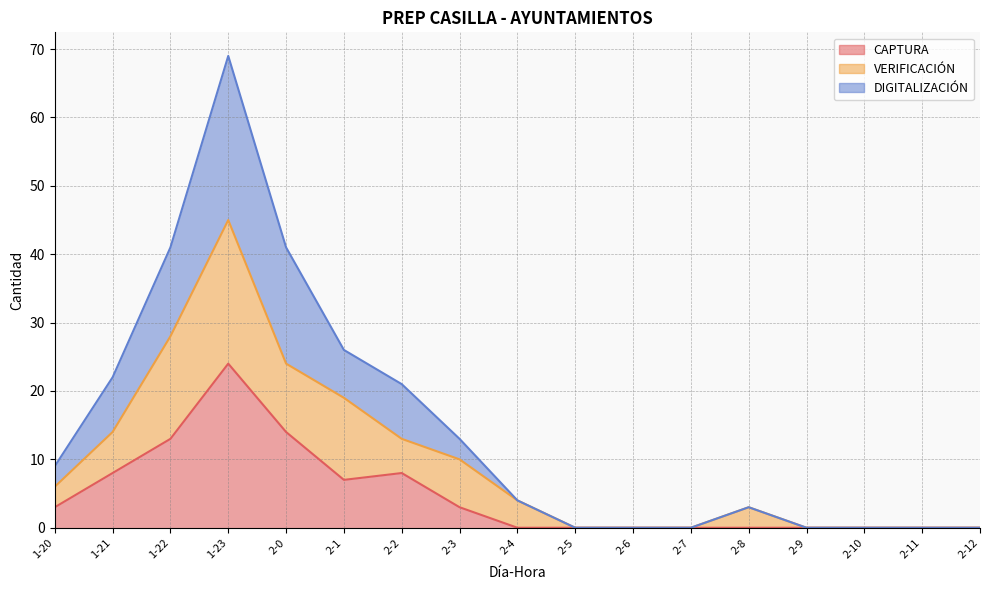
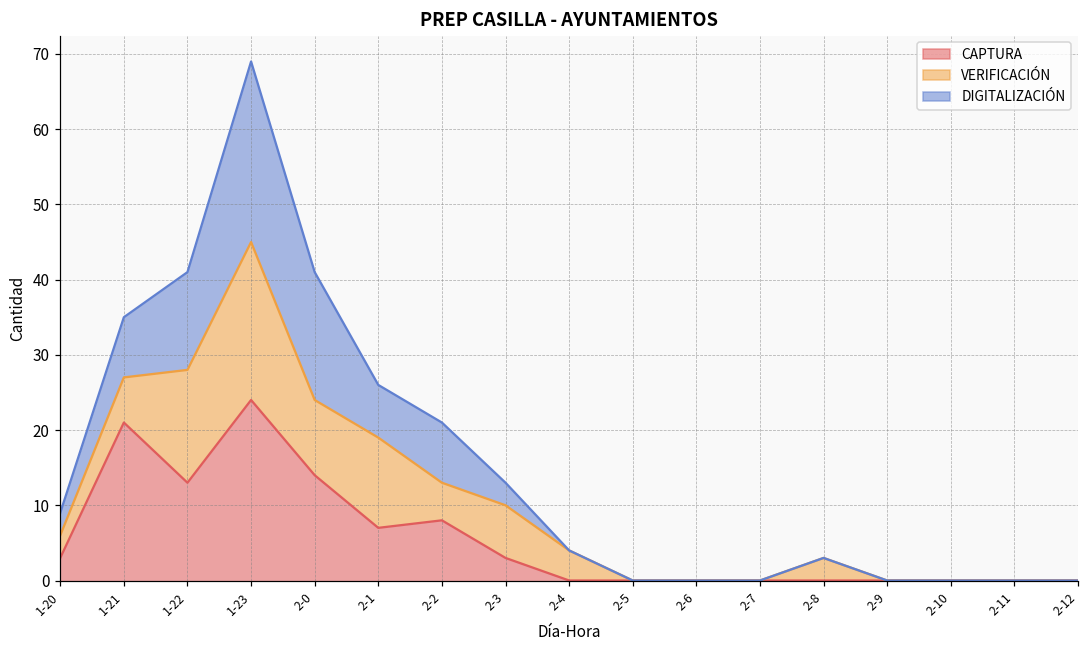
CAPTURA, 1-21: 8 -> 21
